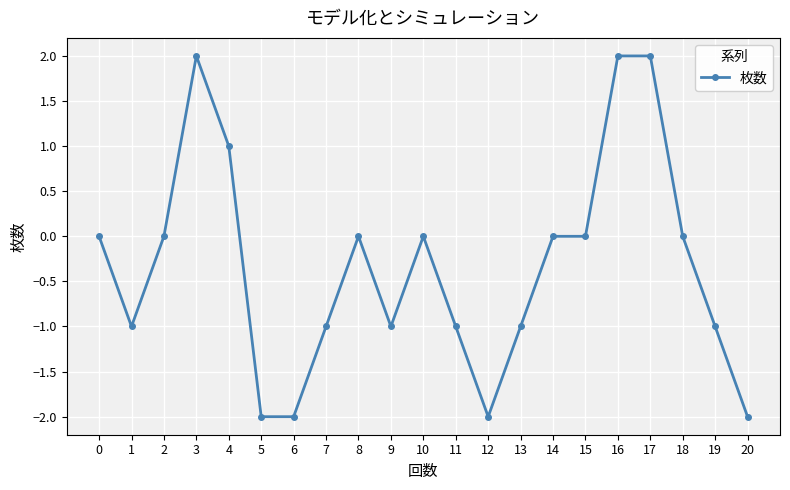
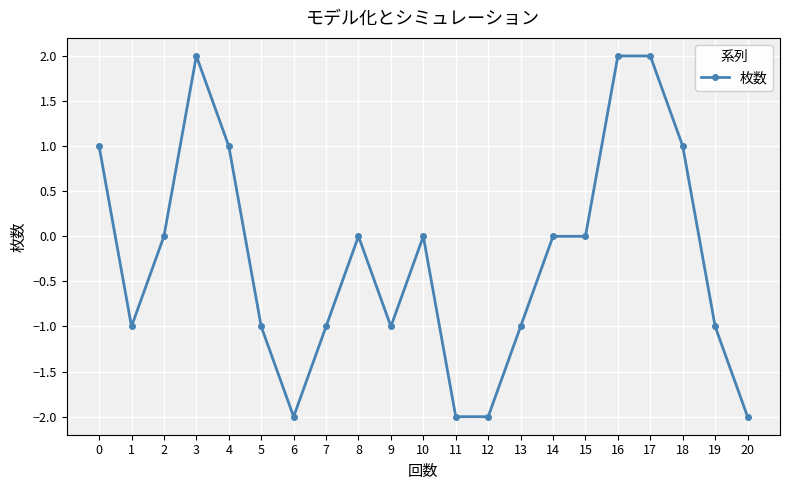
0: 0 -> 1
5: -2 -> -1
11: -1 -> -2
18: 0 -> 1
